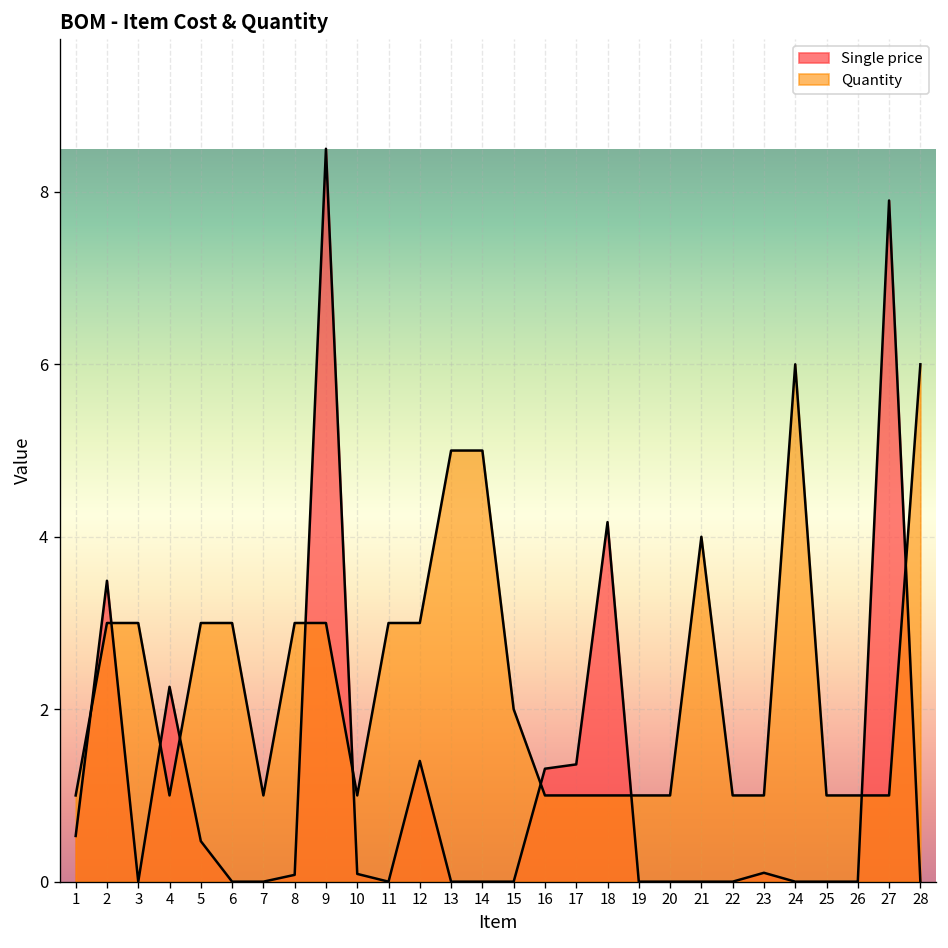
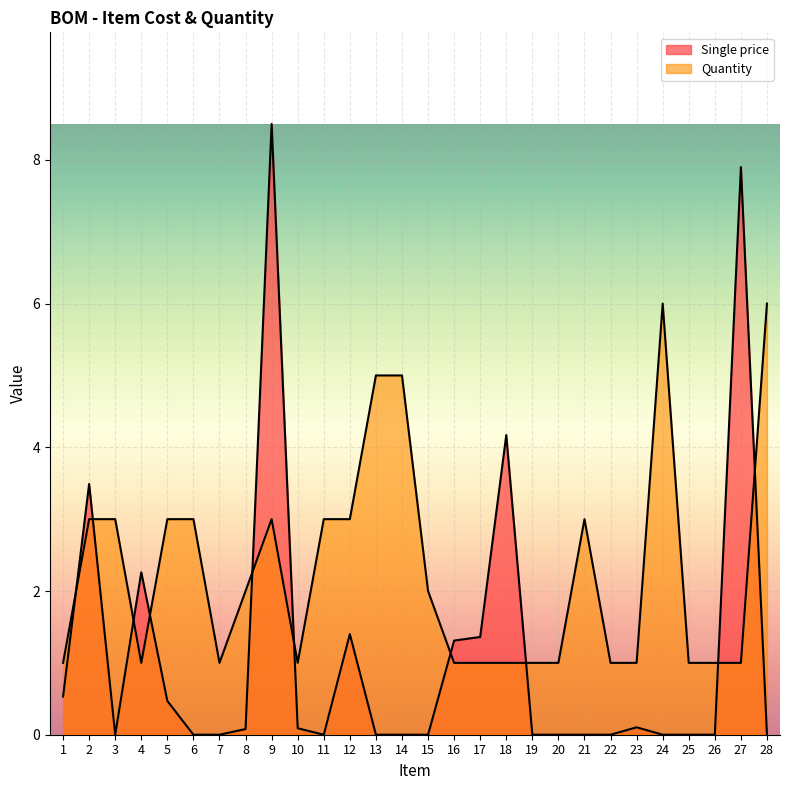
Quantity, 8: 3 -> 2
Quantity, 21: 4 -> 3
